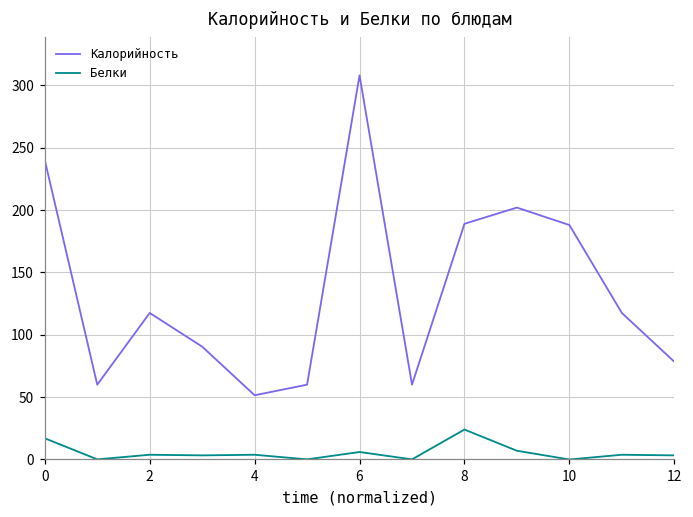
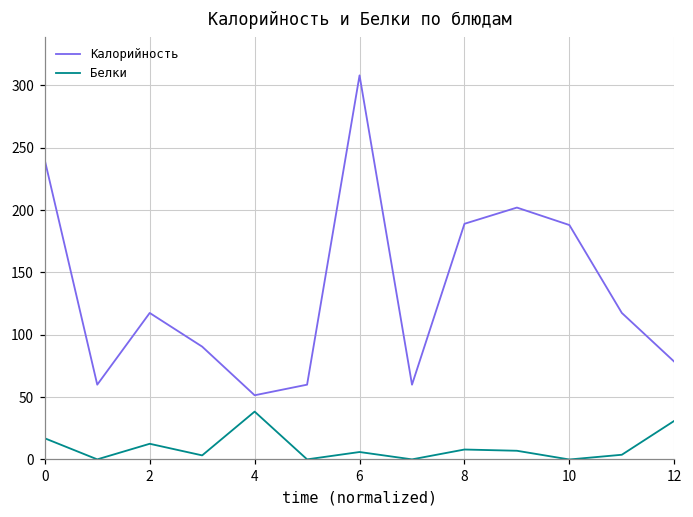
Белки, 2: 4 -> 13
Белки, 4: 4 -> 38
Белки, 8: 24 -> 8
Белки, 12: 3 -> 31
